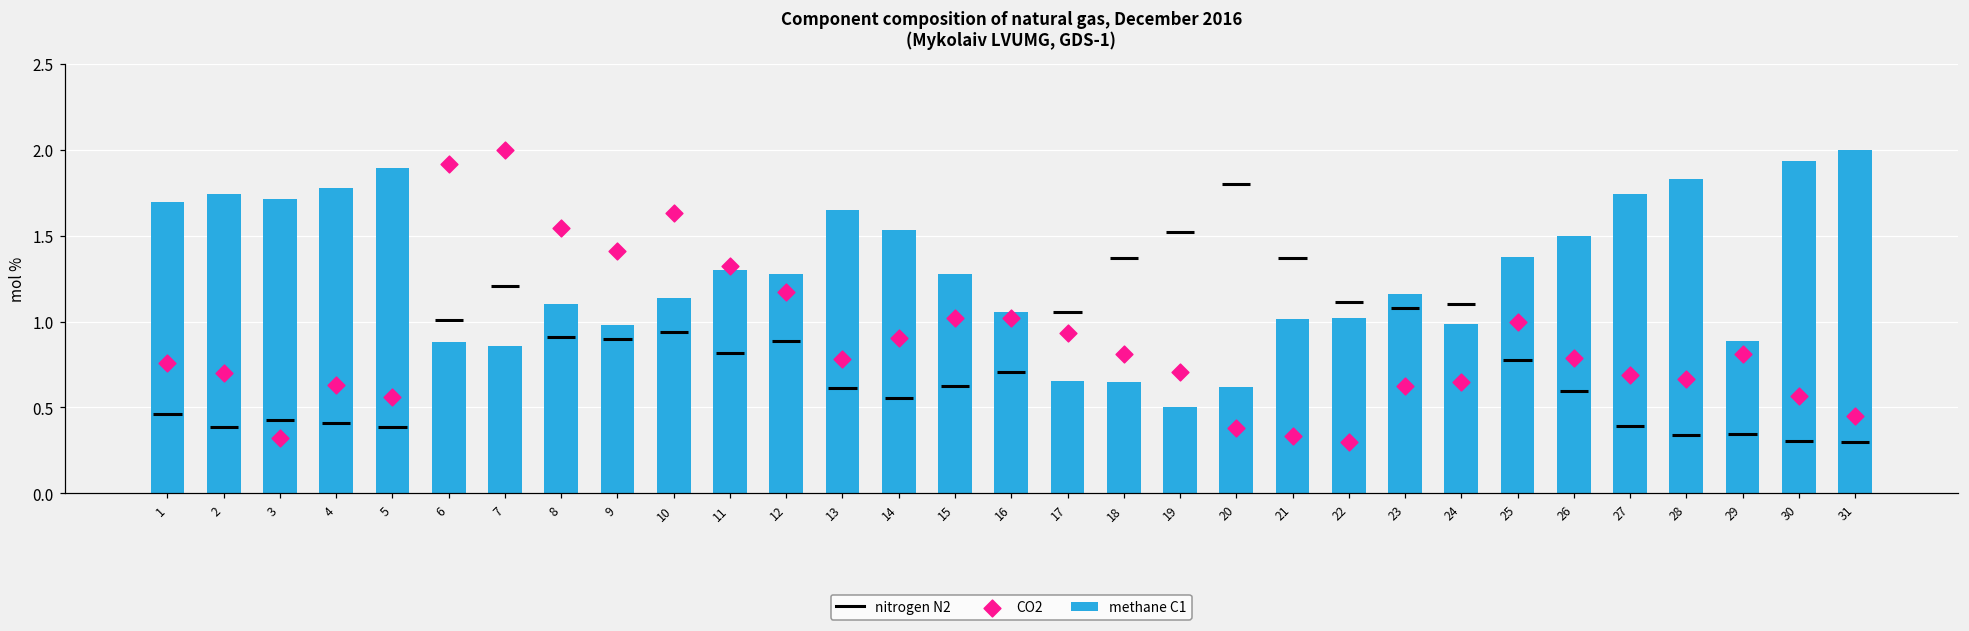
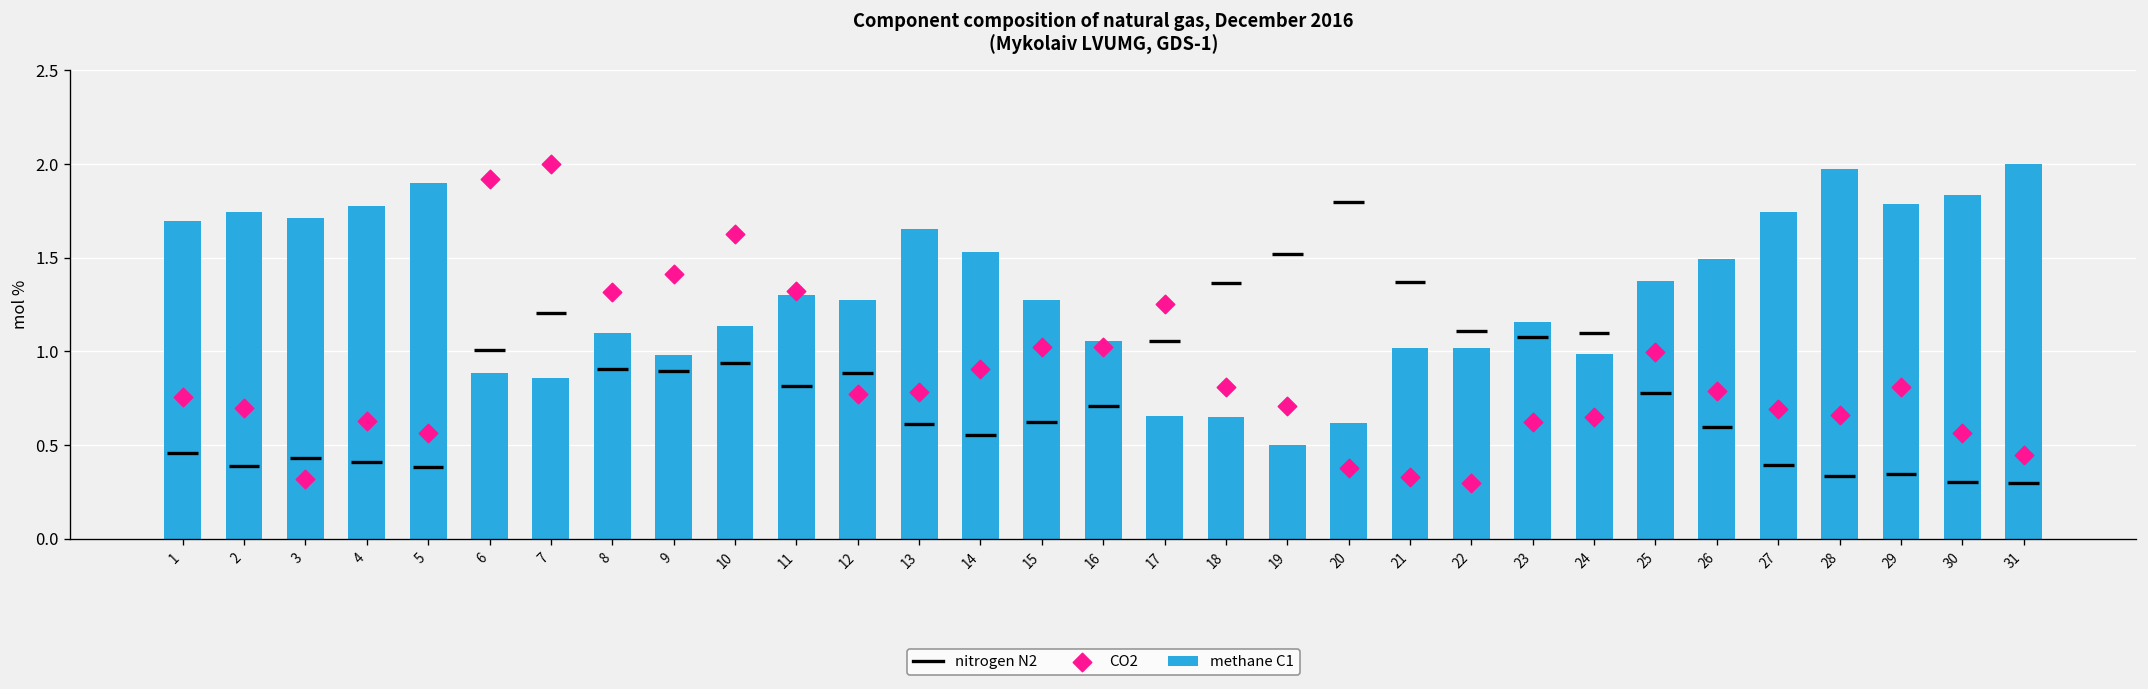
CO2, 8: 1.54 -> 1.32
CO2, 12: 1.17 -> 0.78
CO2, 17: 0.93 -> 1.25
methane C1, 28: 1.83 -> 1.97
methane C1, 29: 0.89 -> 1.79
methane C1, 30: 1.93 -> 1.83
